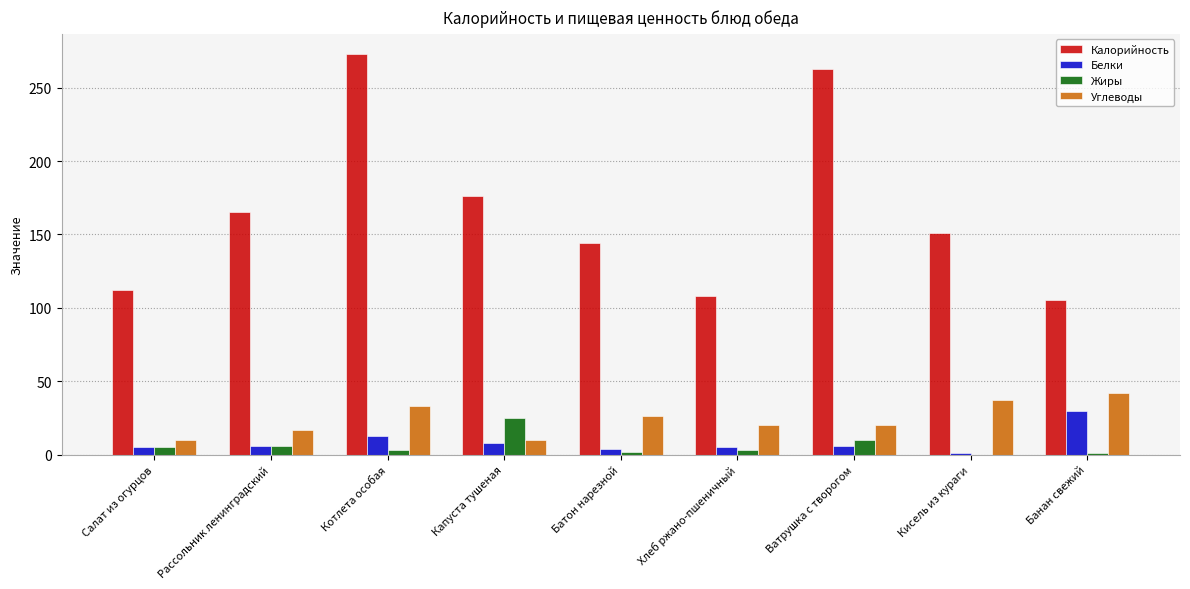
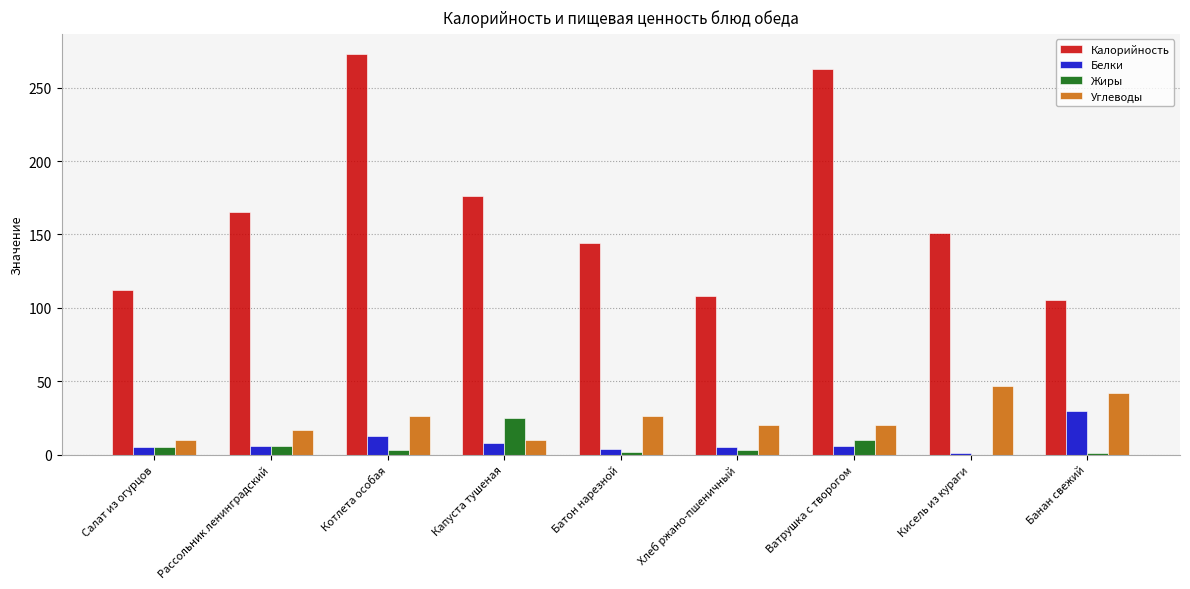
Углеводы, Котлета особая: 33 -> 26
Углеводы, Кисель из кураги: 37 -> 47
